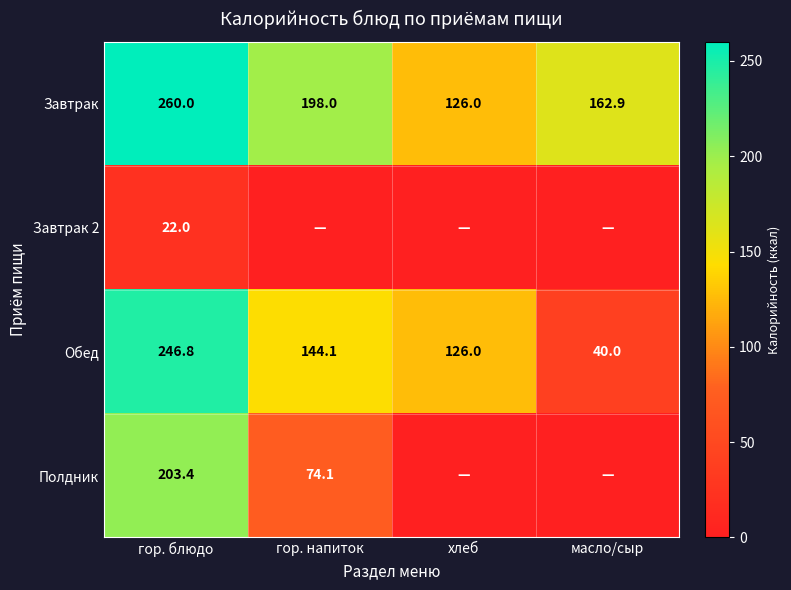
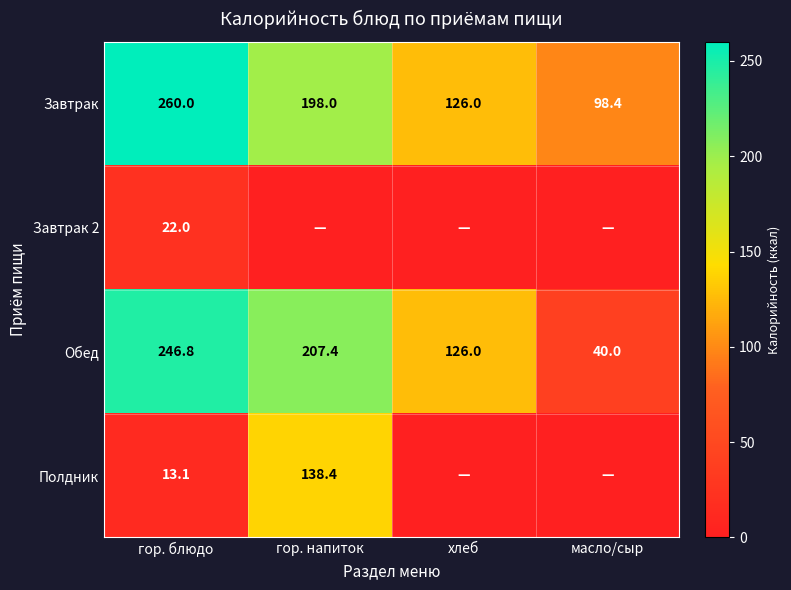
Завтрак, масло/сыр: 162.9 -> 98.4
Обед, гор. напиток: 144.1 -> 207.4
Полдник, гор. блюдо: 203.4 -> 13.1
Полдник, гор. напиток: 74.1 -> 138.4
